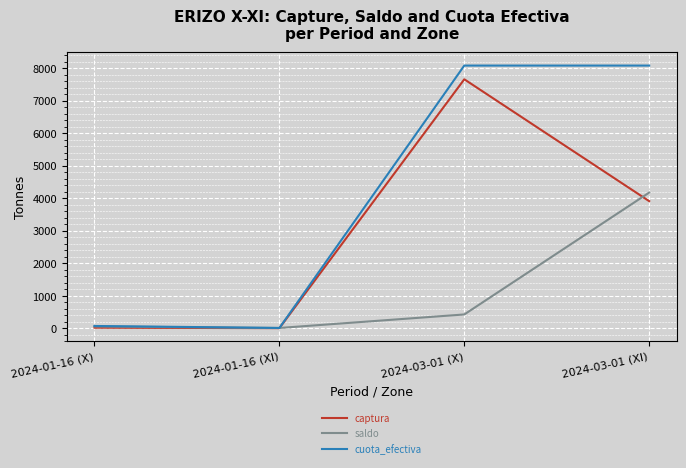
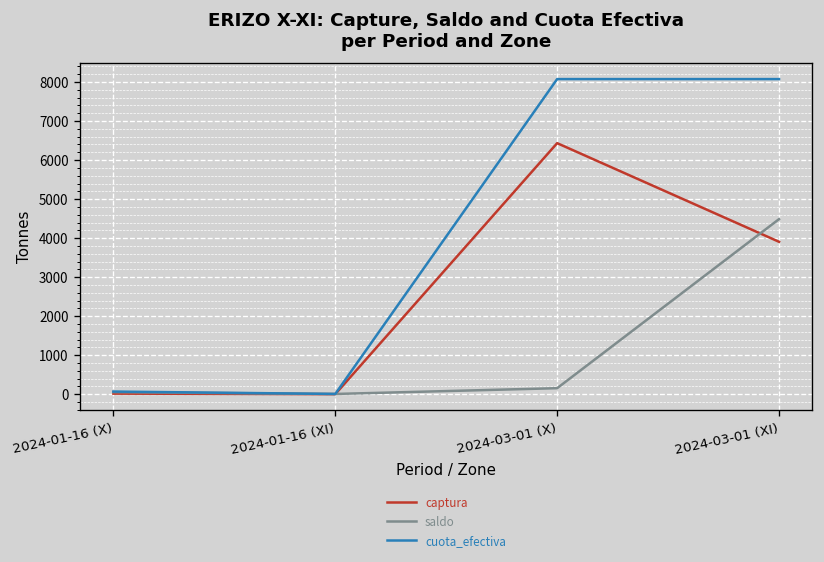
captura, 2024-03-01 (X): 7700 -> 6400
saldo, 2024-03-01 (X): 400 -> 200
saldo, 2024-03-01 (XI): 4200 -> 4500
